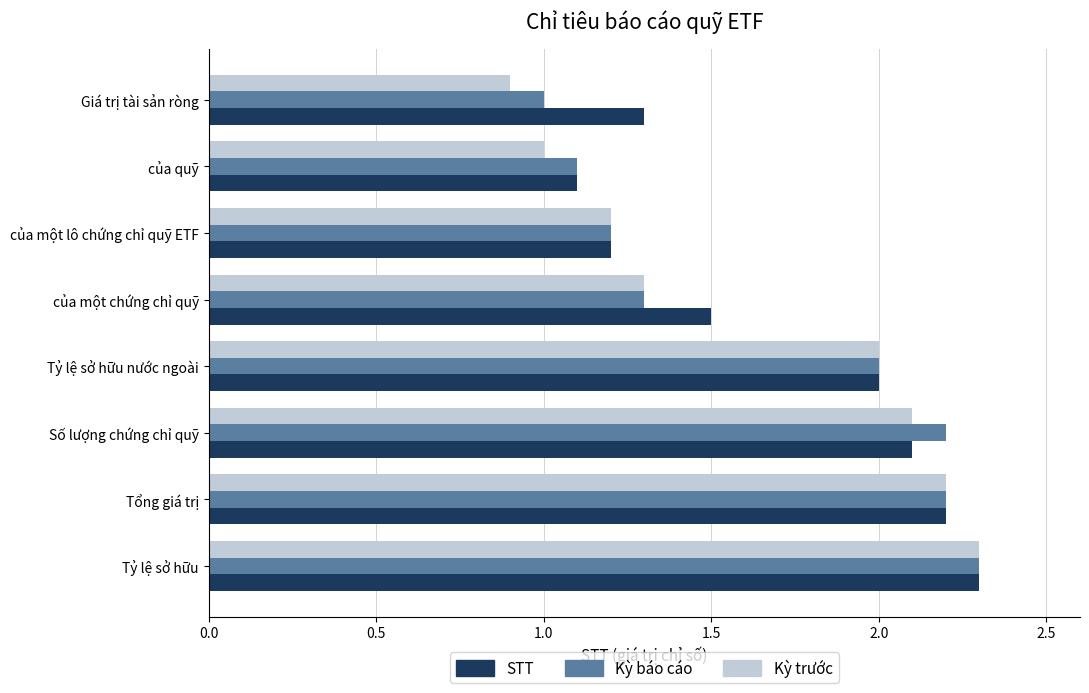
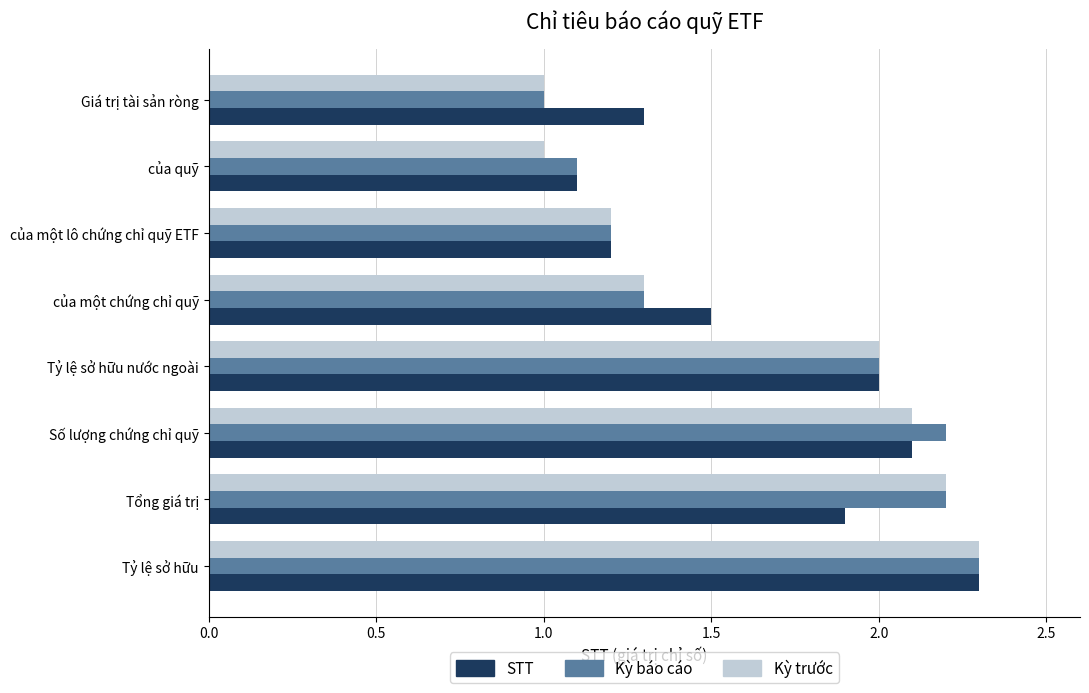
Kỳ trước, Giá trị tài sản ròng: 0.9 -> 1.0
STT, Tổng giá trị: 2.2 -> 1.9
